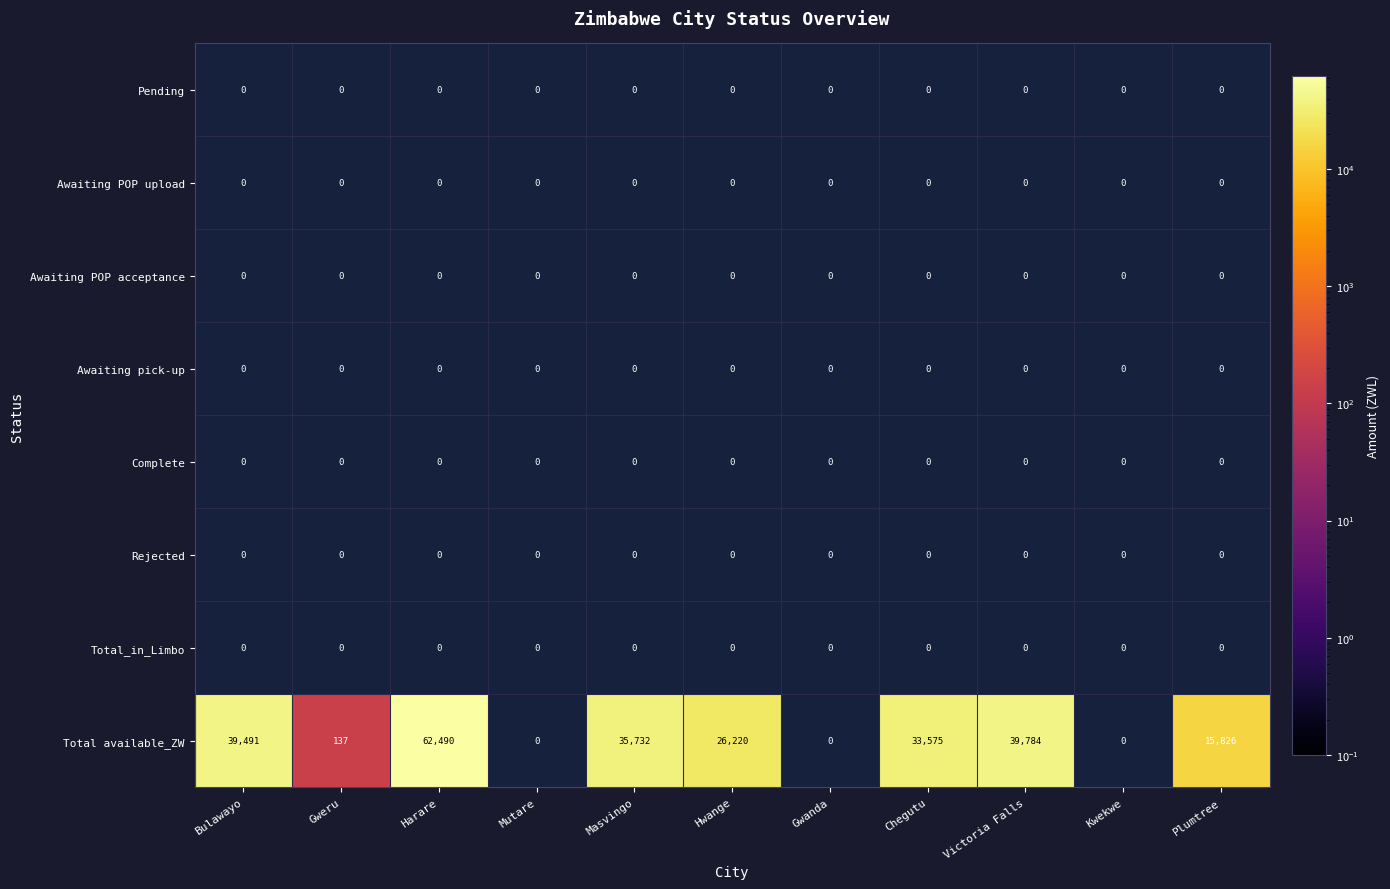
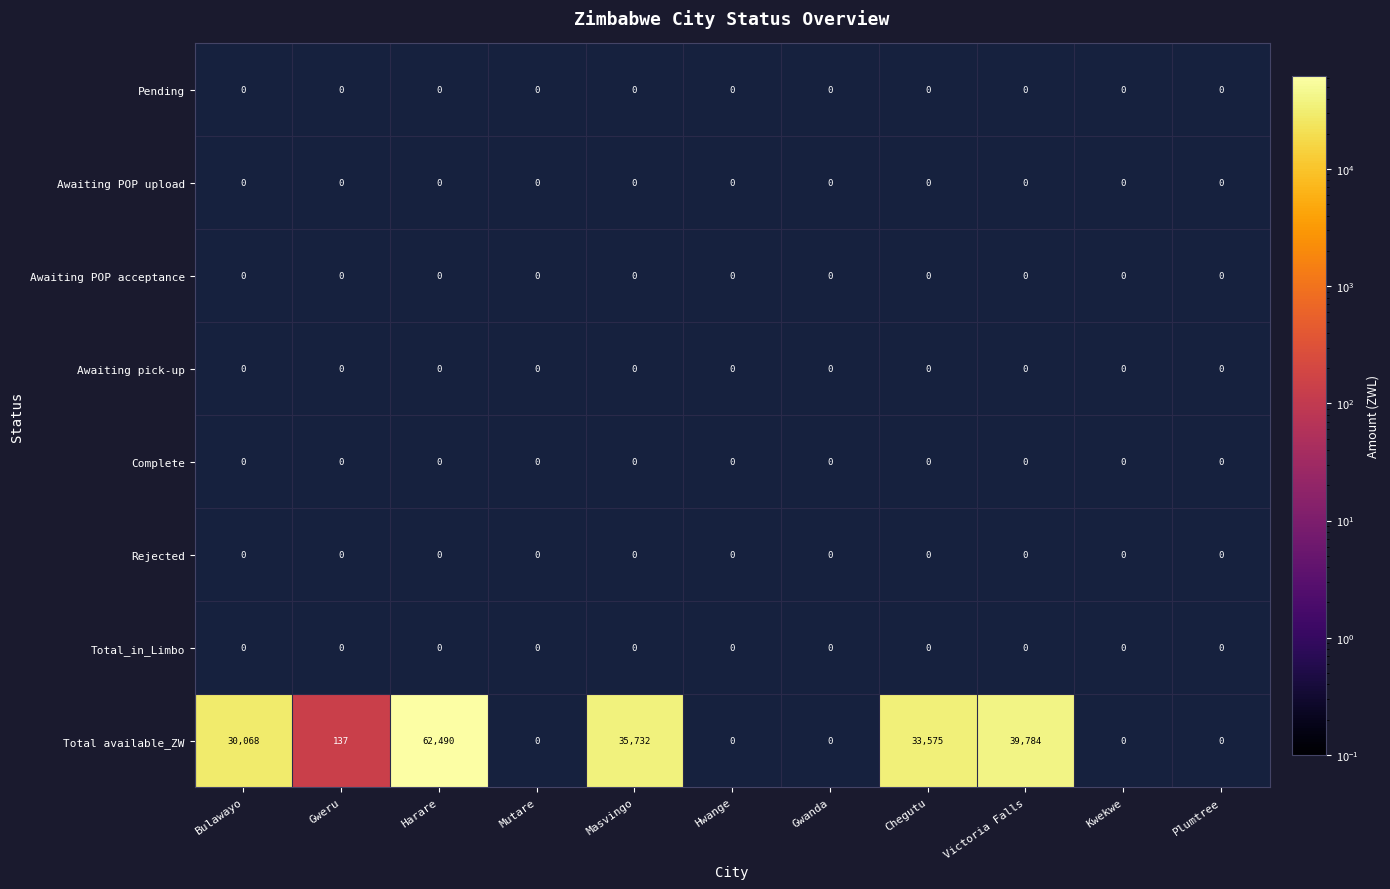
Total available_ZW, Bulawayo: 39,491 -> 30,068
Total available_ZW, Hwange: 26,220 -> 0
Total available_ZW, Plumtree: 15,826 -> 0
